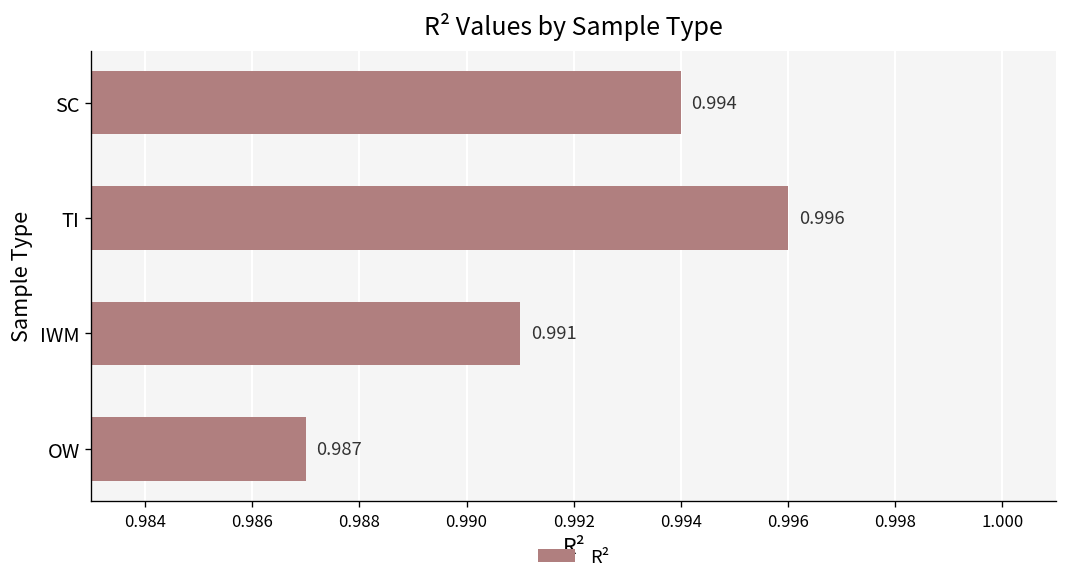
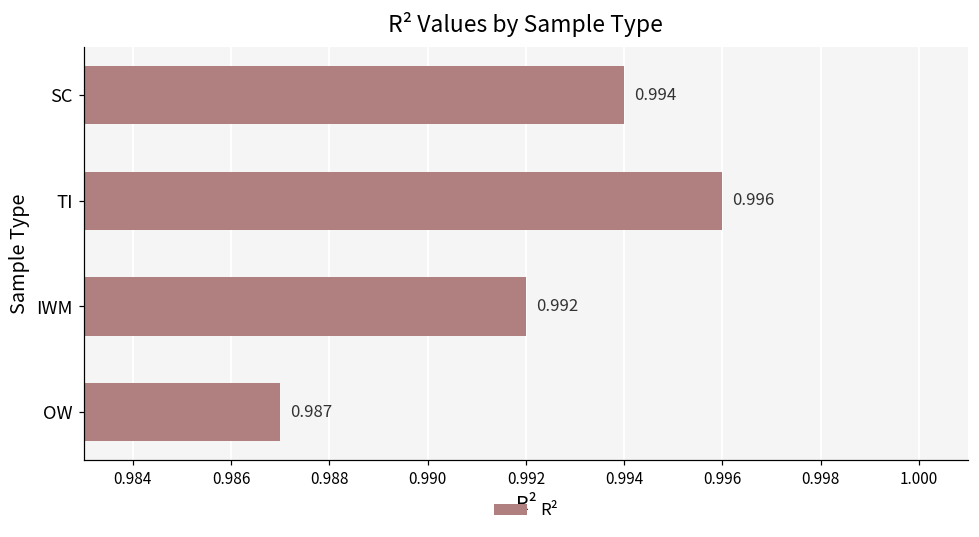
IWM: 0.991 -> 0.992
